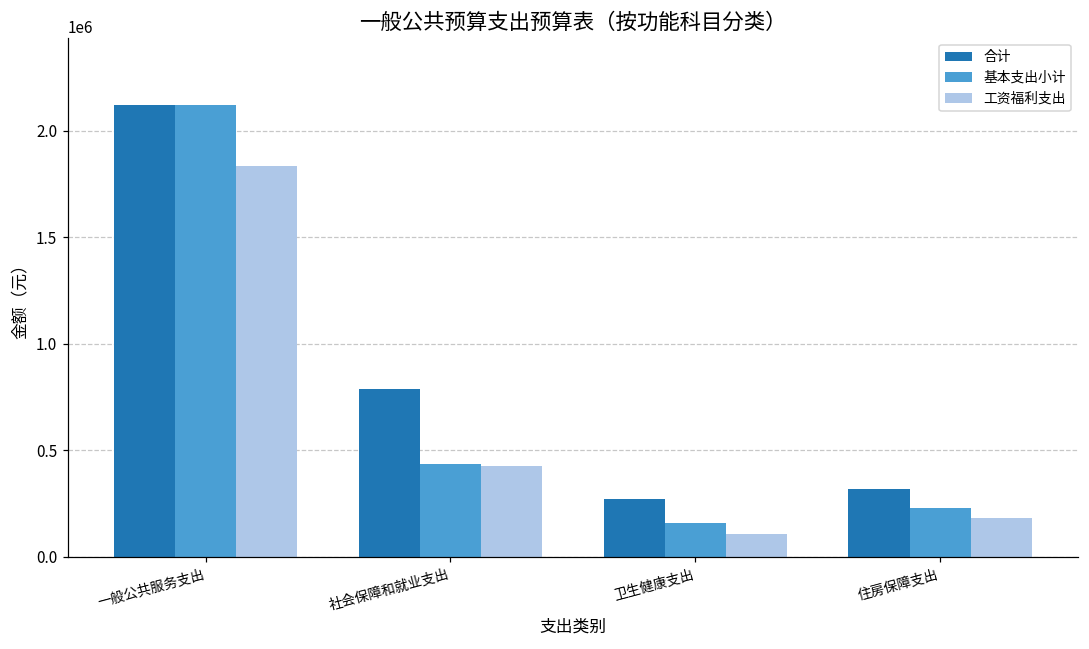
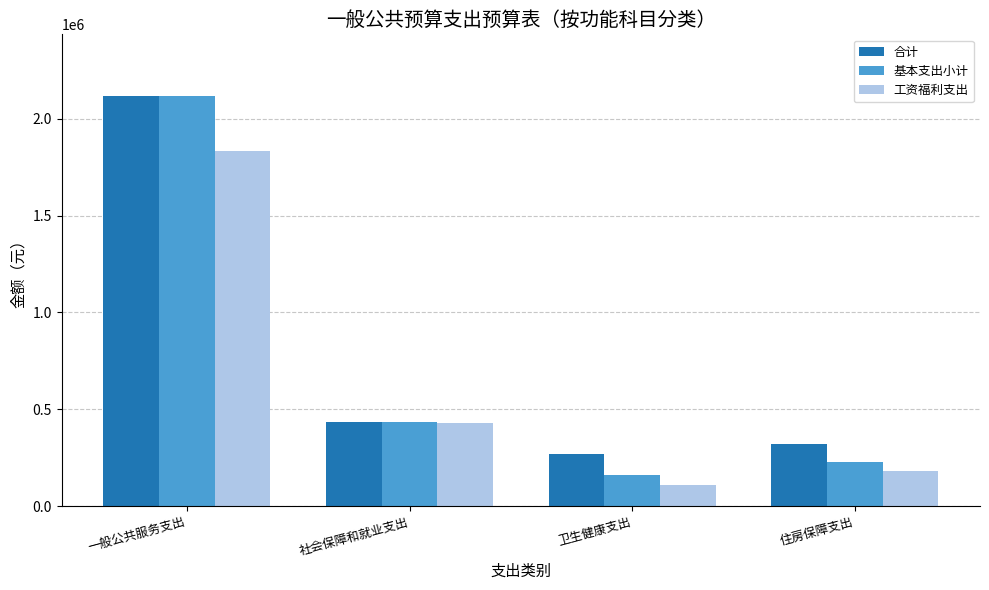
合计, 社会保障和就业支出: 790000 -> 440000
